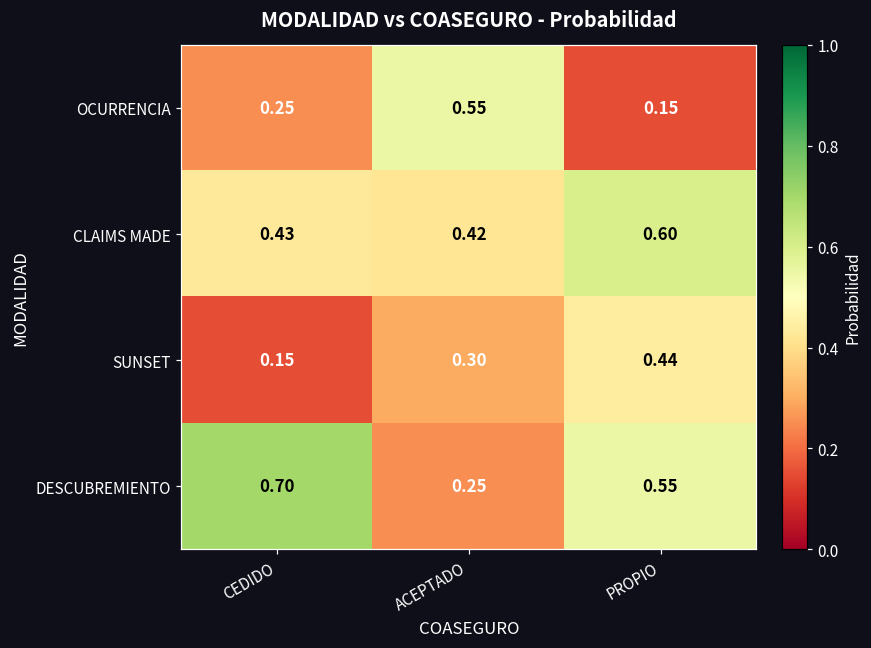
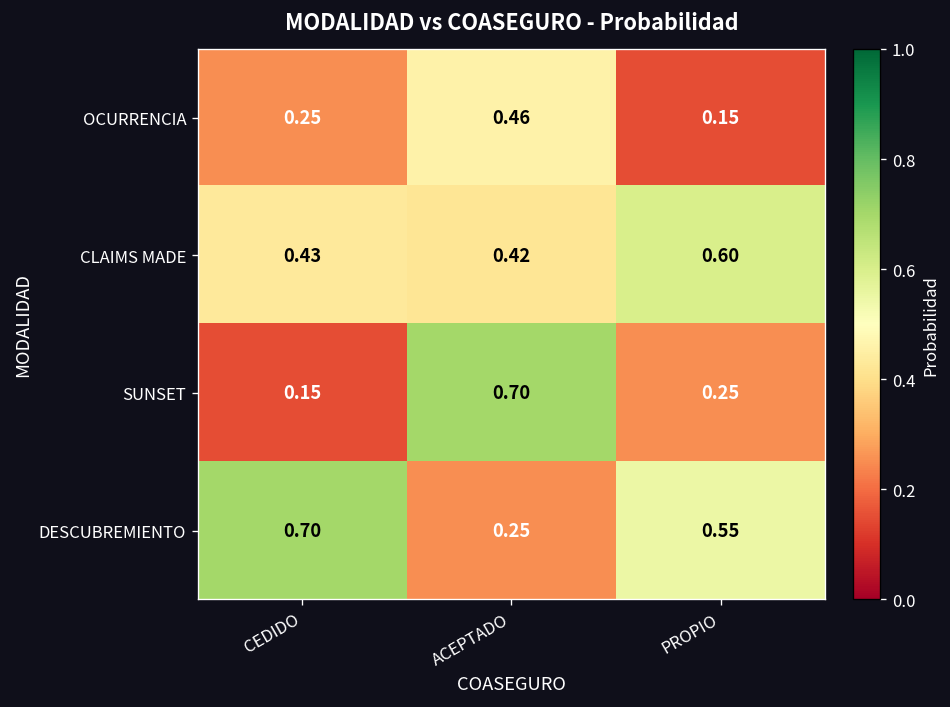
OCURRENCIA, ACEPTADO: 0.55 -> 0.46
SUNSET, ACEPTADO: 0.30 -> 0.70
SUNSET, PROPIO: 0.44 -> 0.25
